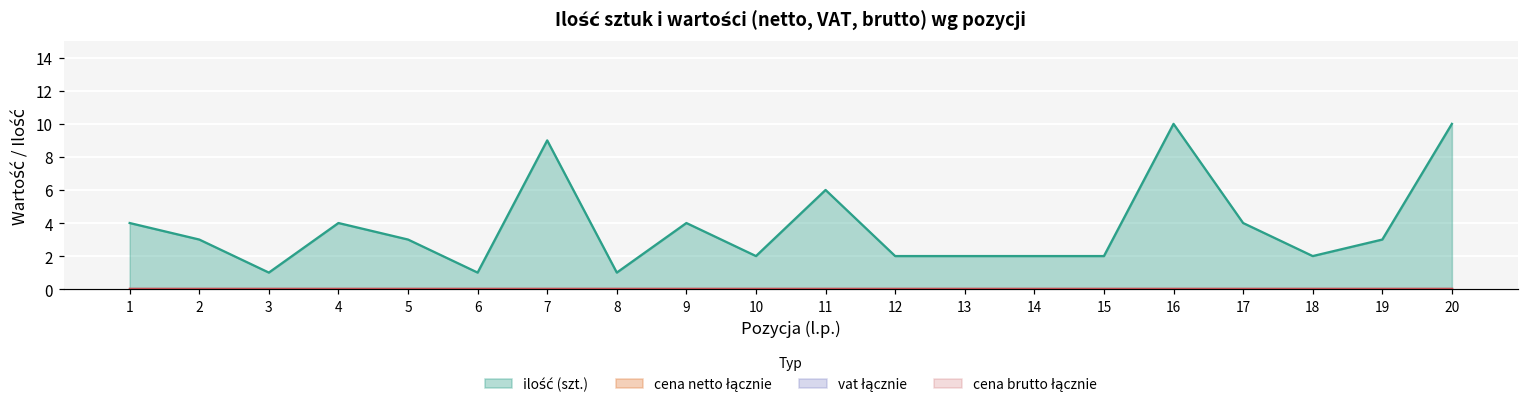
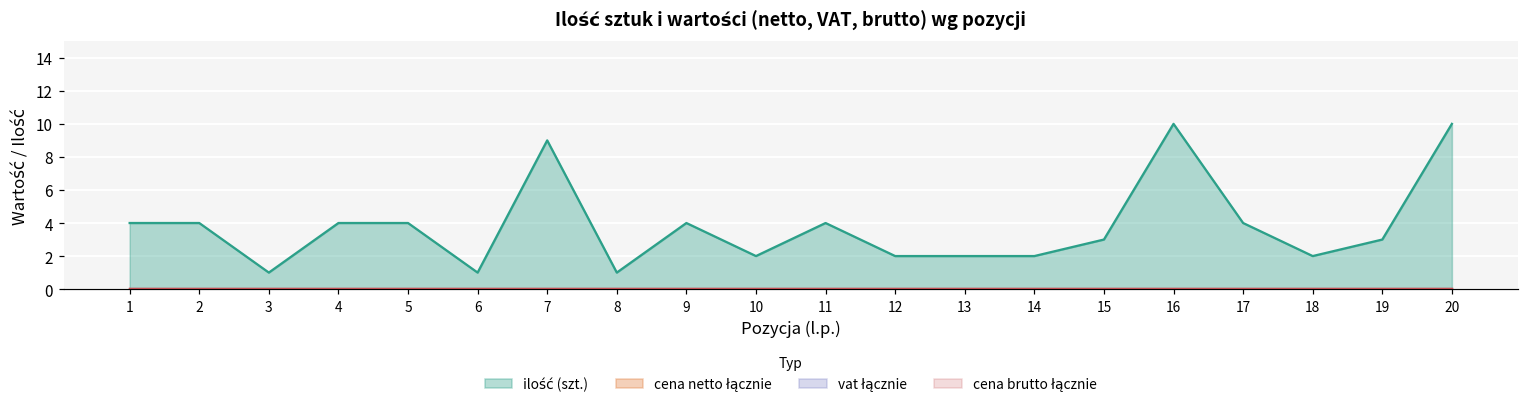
ilość (szt.), 2: 3 -> 4
ilość (szt.), 5: 3 -> 4
ilość (szt.), 11: 6 -> 4
ilość (szt.), 15: 2 -> 3
